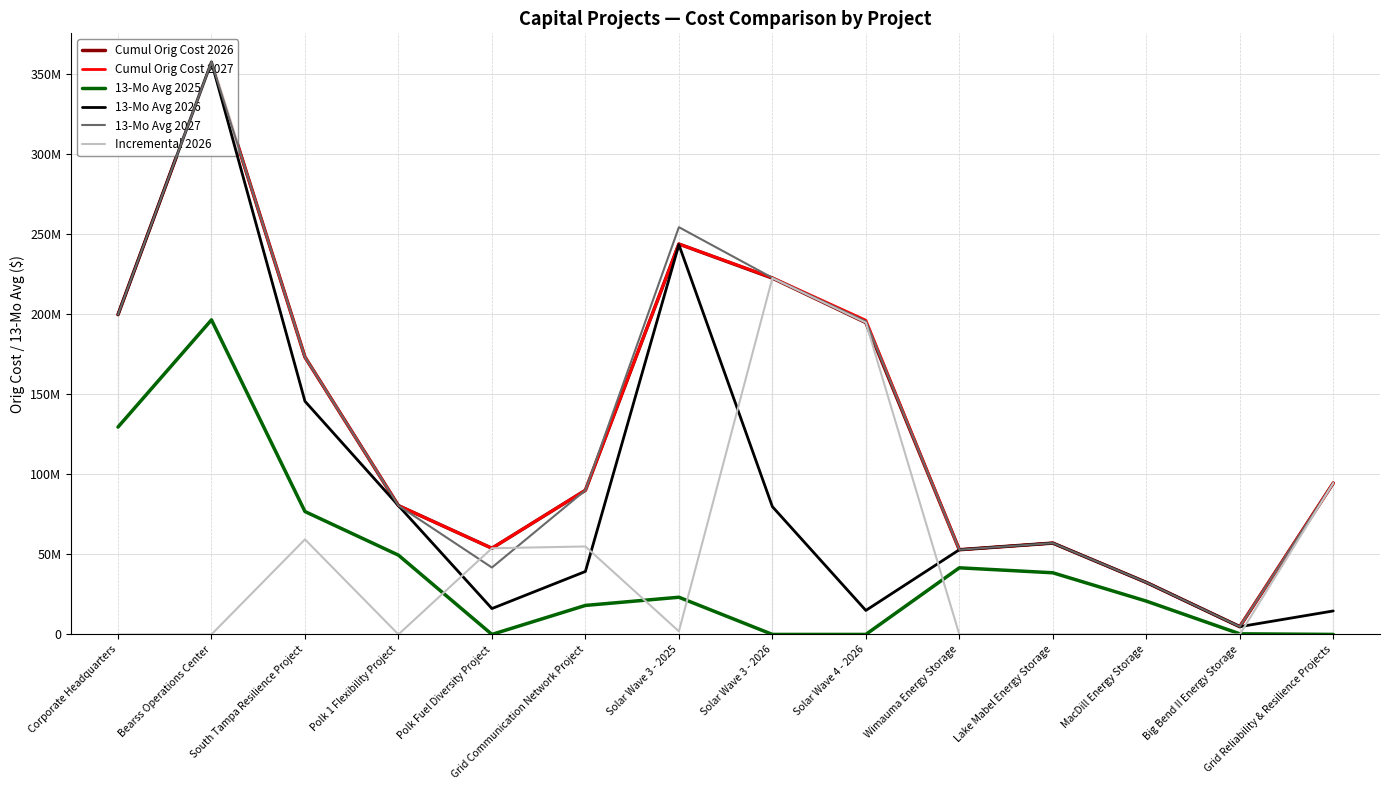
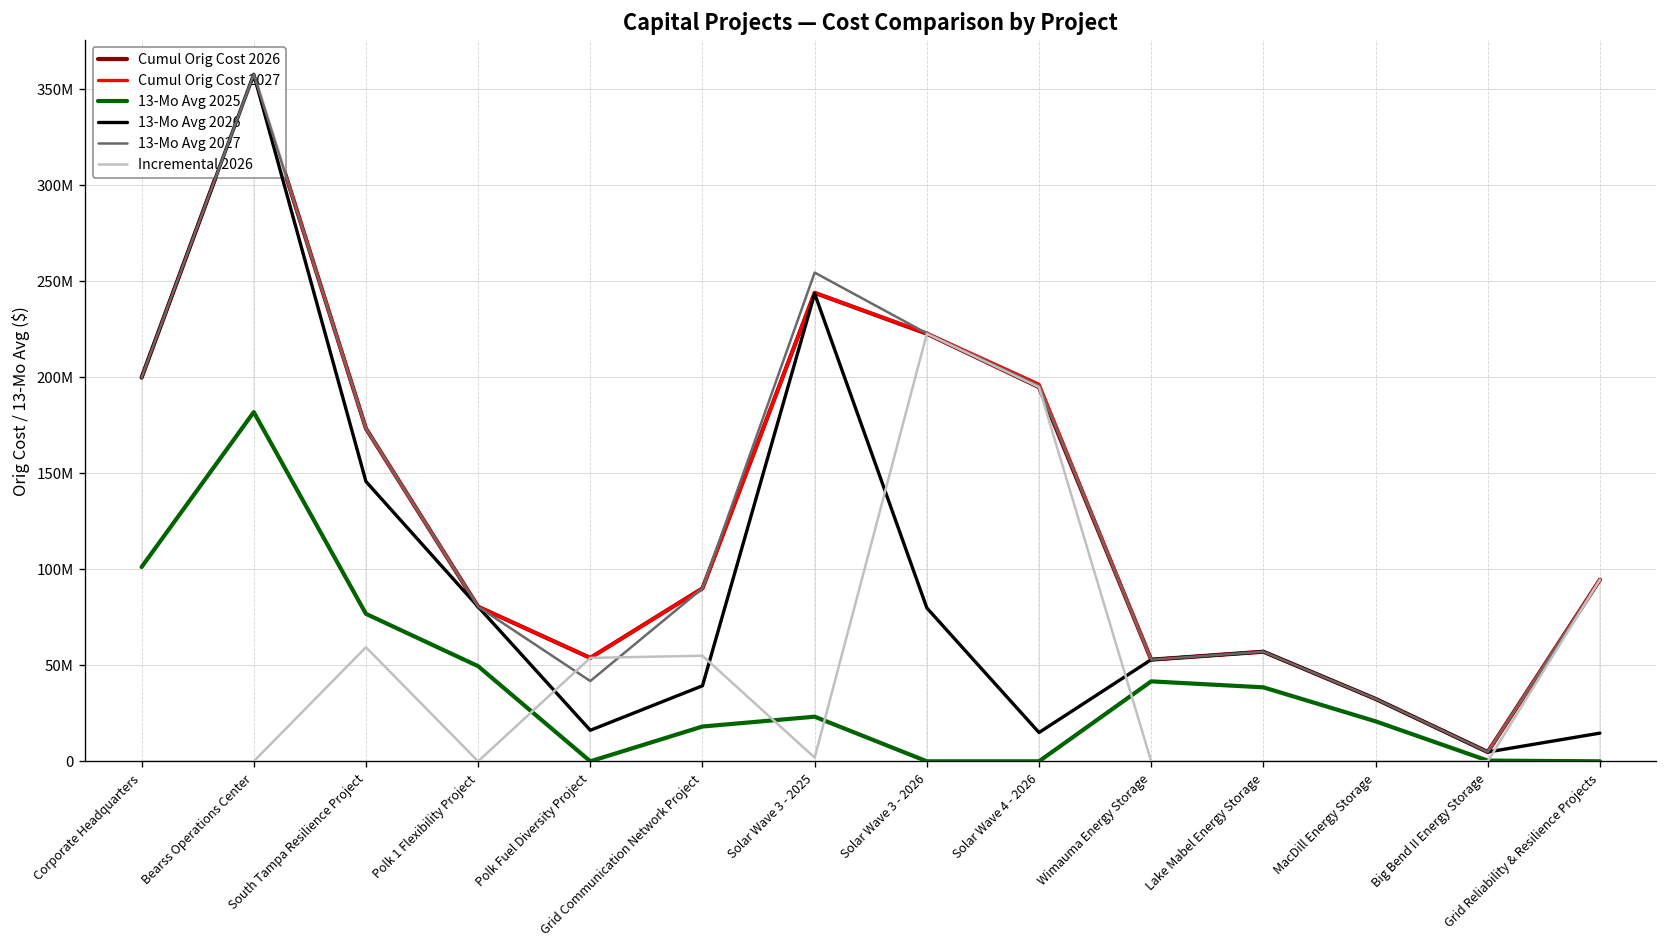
13-Mo Avg 2025, Corporate Headquarters: 130000000 -> 101000000
13-Mo Avg 2025, Bearss Operations Center: 197000000 -> 182000000
